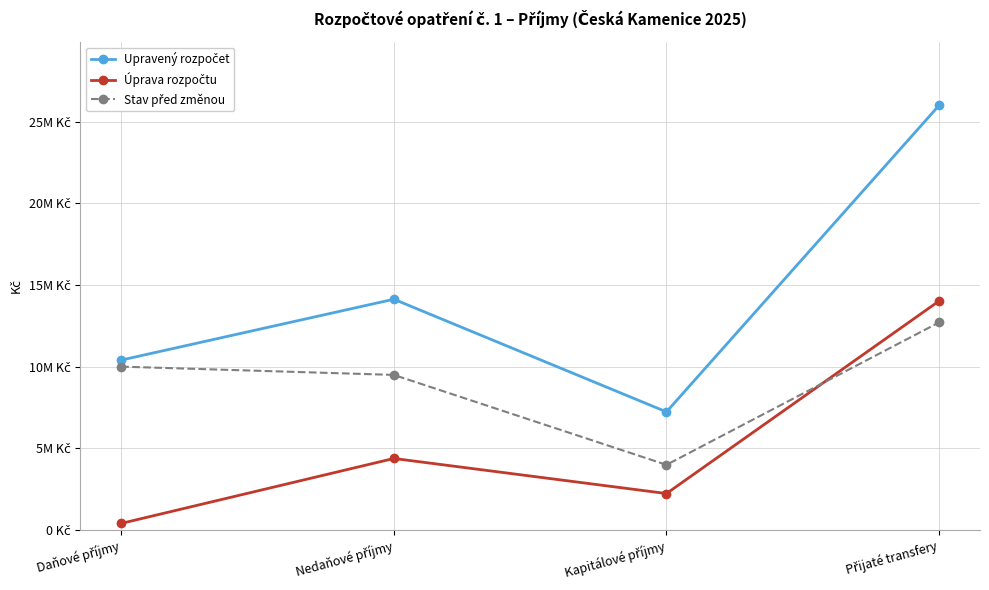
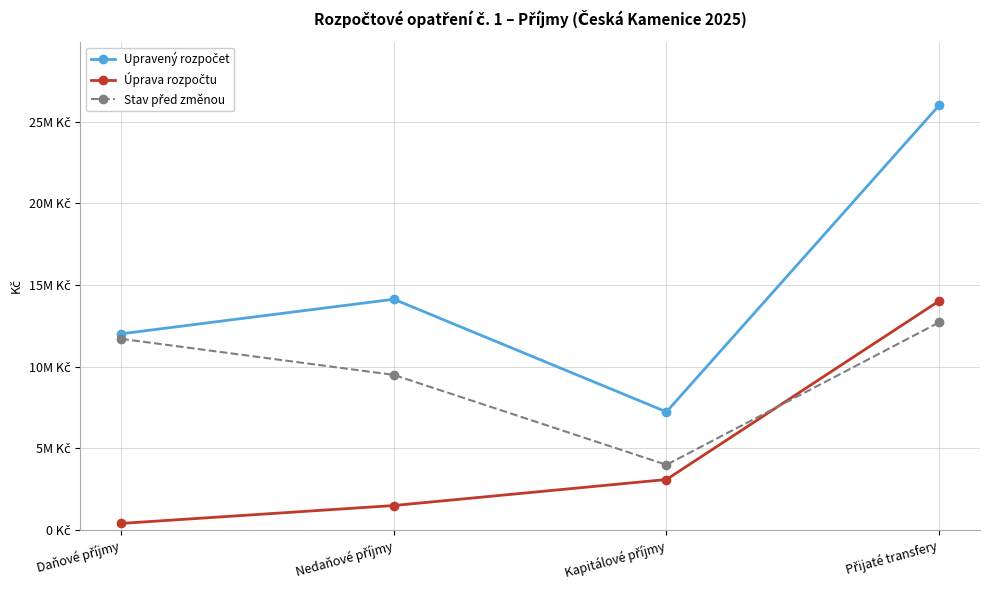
Upravený rozpočet, Daňové příjmy: 10.4M Kč -> 12.0M Kč
Stav před změnou, Daňové příjmy: 10.0M Kč -> 11.7M Kč
Úprava rozpočtu, Nedaňové příjmy: 4.4M Kč -> 1.5M Kč
Úprava rozpočtu, Kapitálové příjmy: 2.2M Kč -> 3.1M Kč
